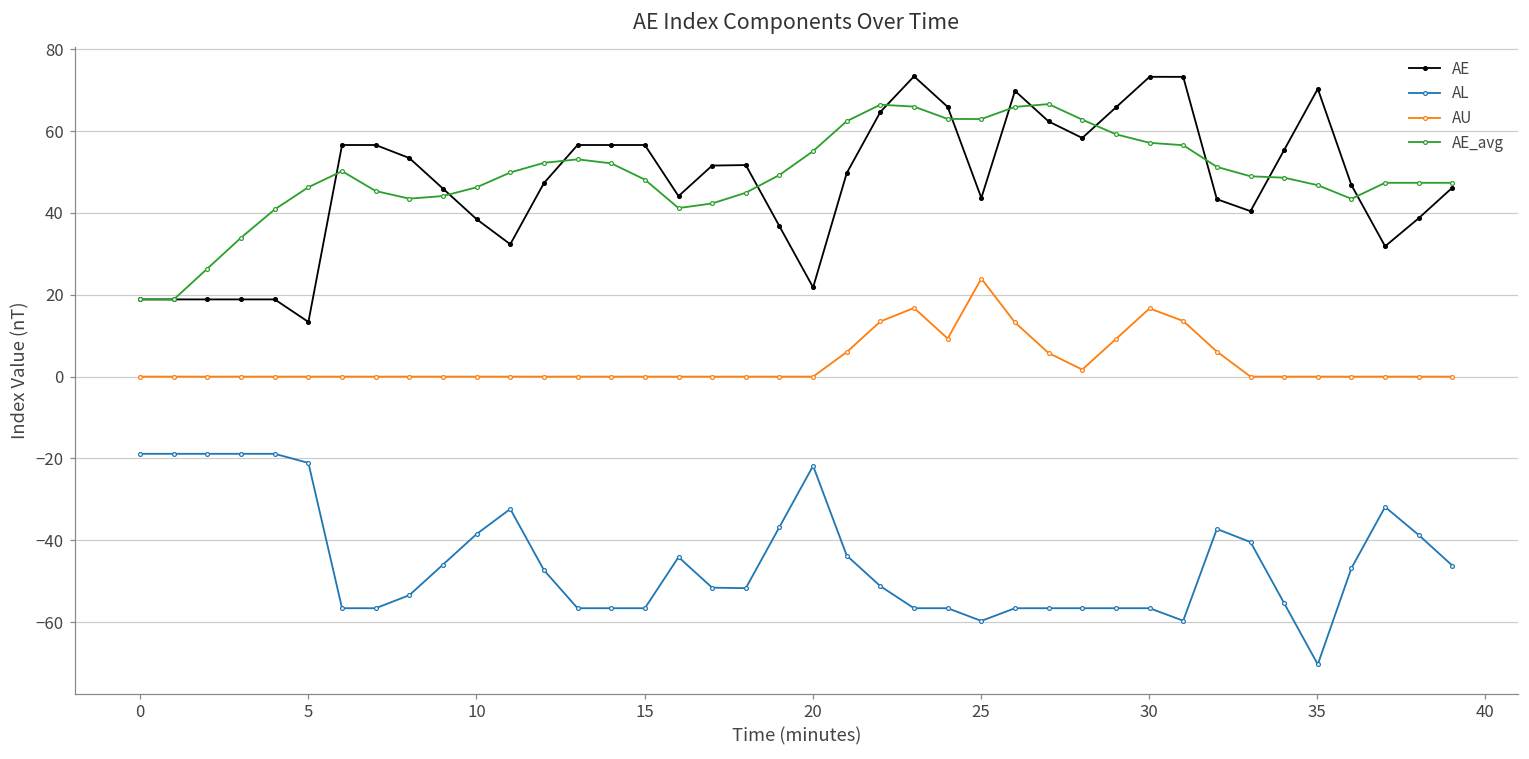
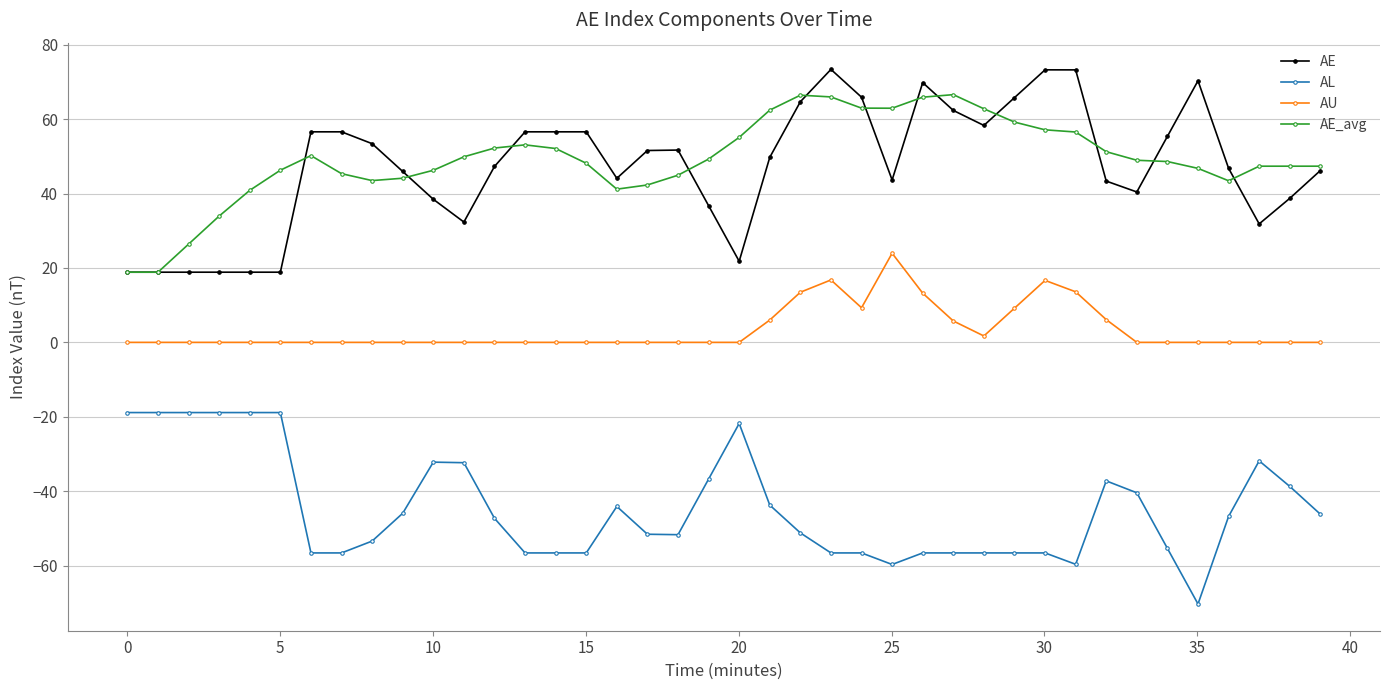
AE, 5: 13 -> 19
AL, 5: -21 -> -19
AL, 10: -38 -> -32
